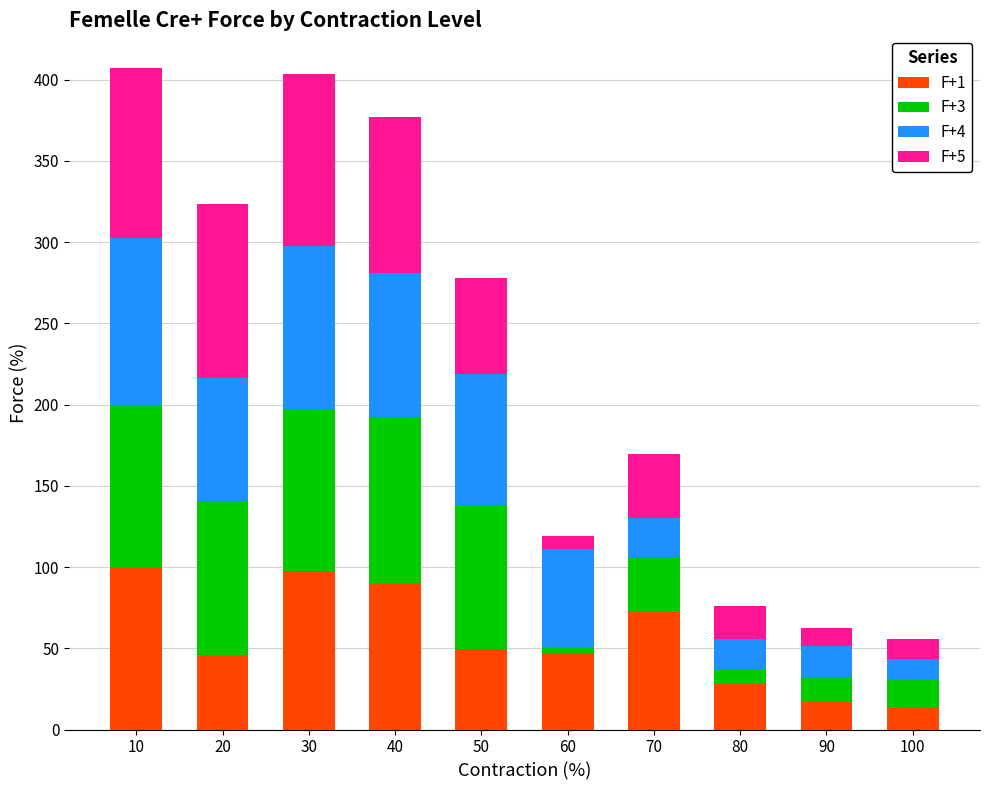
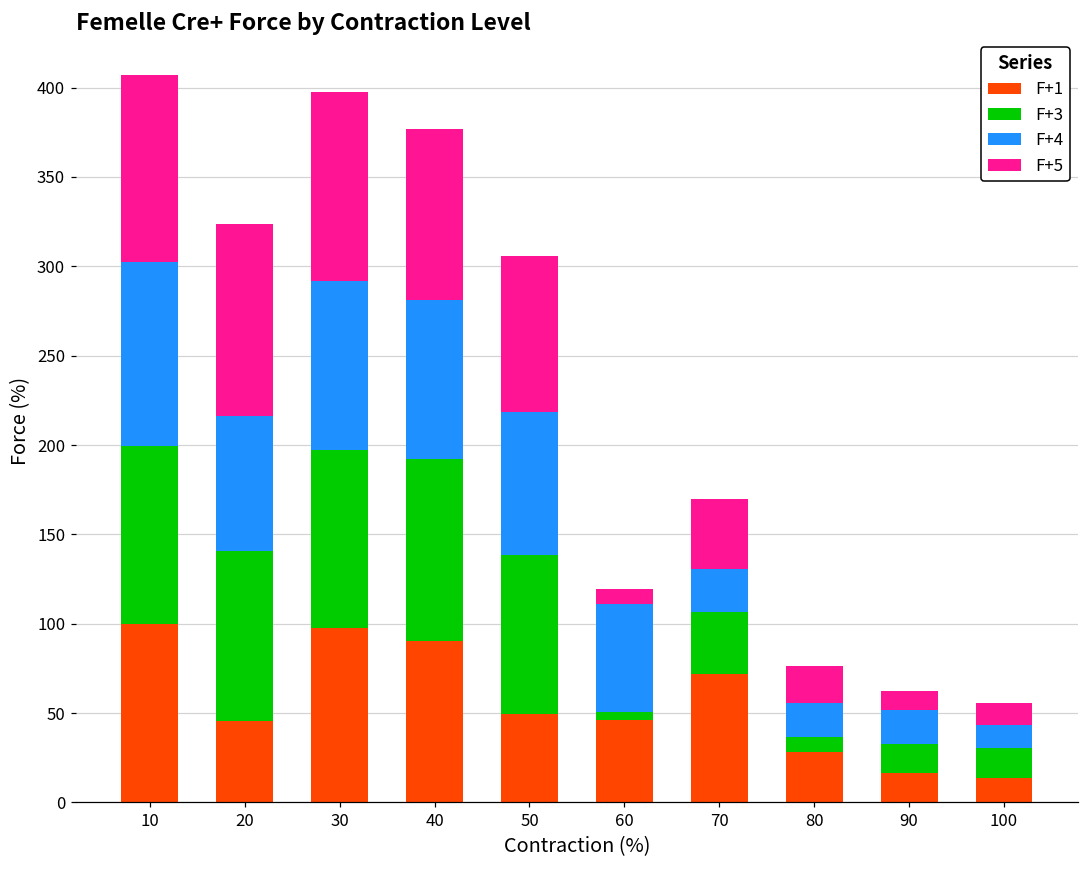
F+4, 30: 100 -> 95
F+5, 50: 60 -> 87
